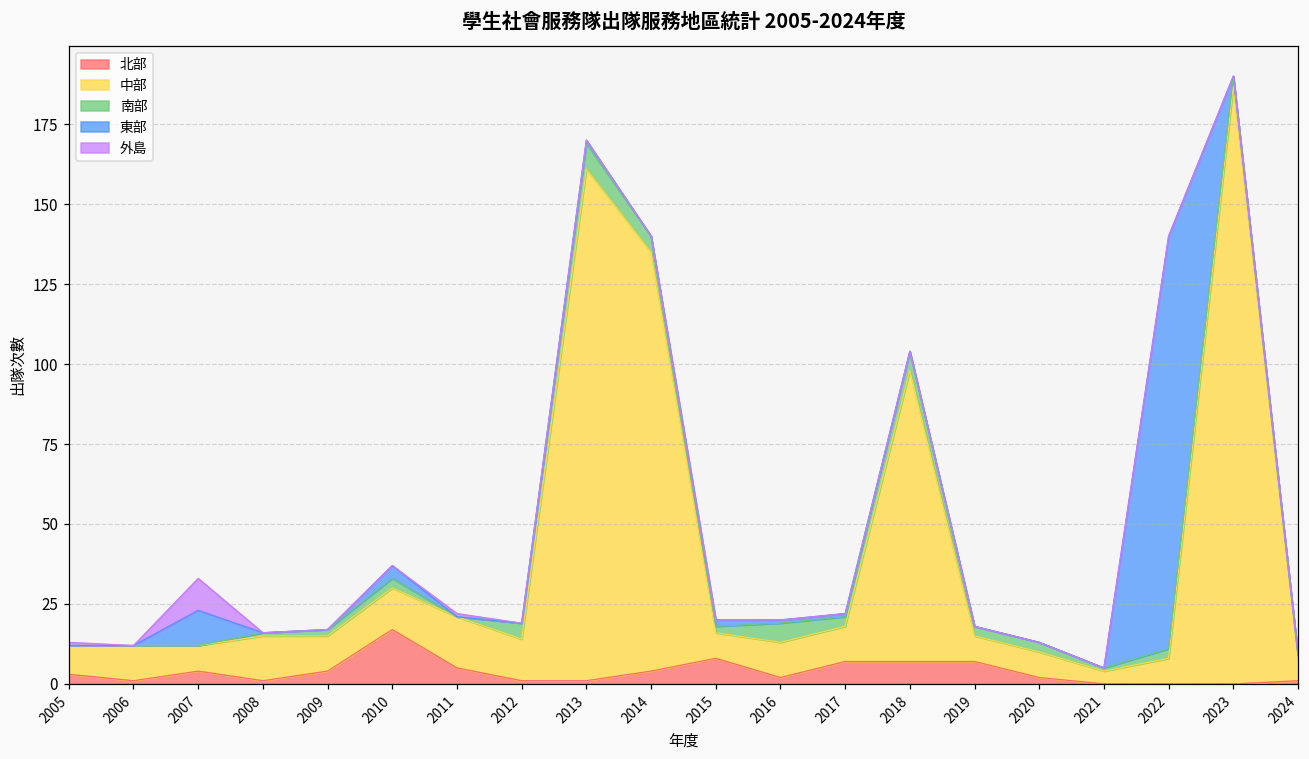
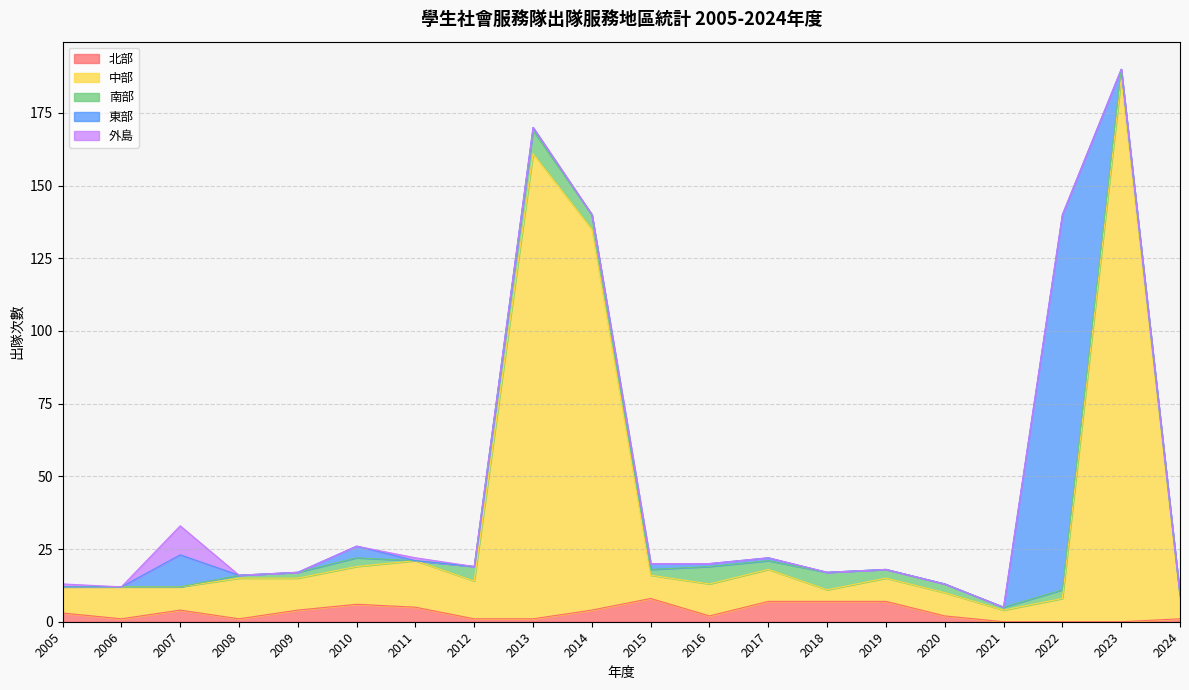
北部, 2010: 17 -> 6
中部, 2018: 91 -> 4
